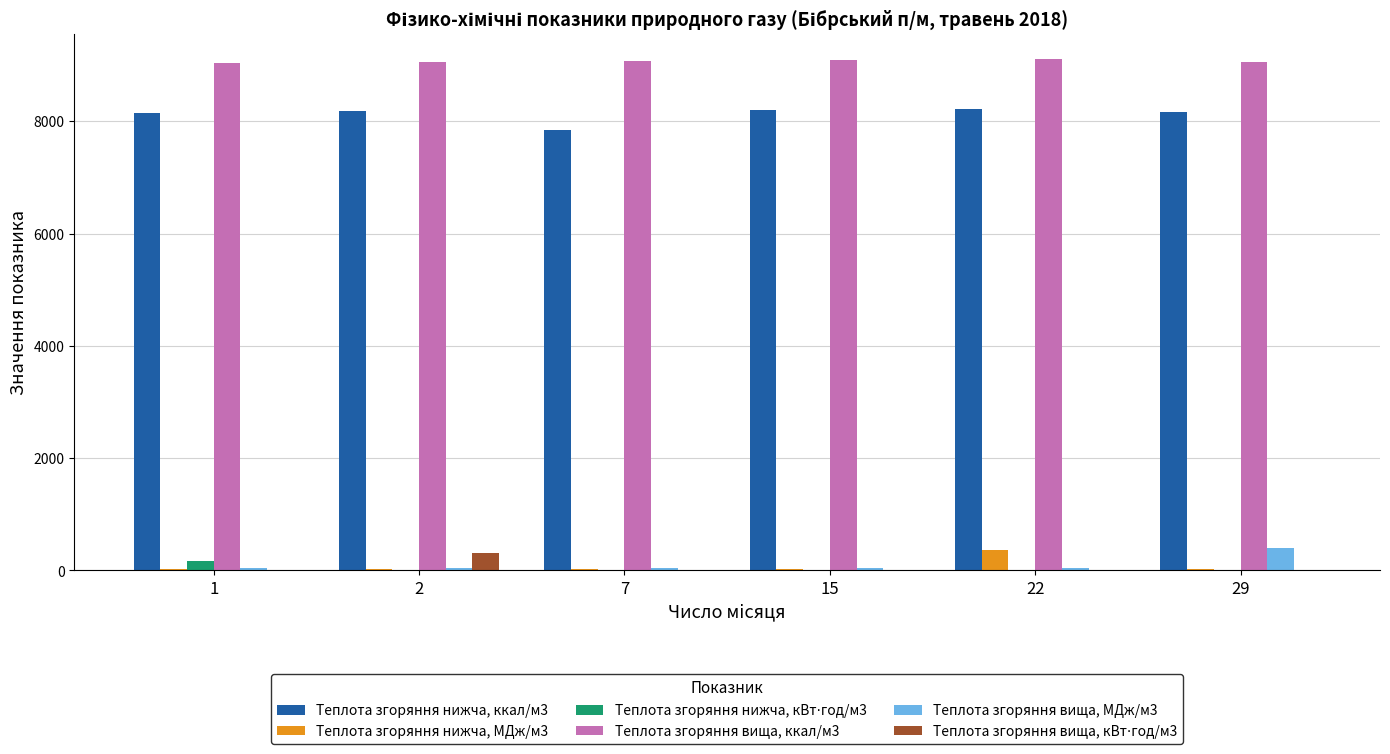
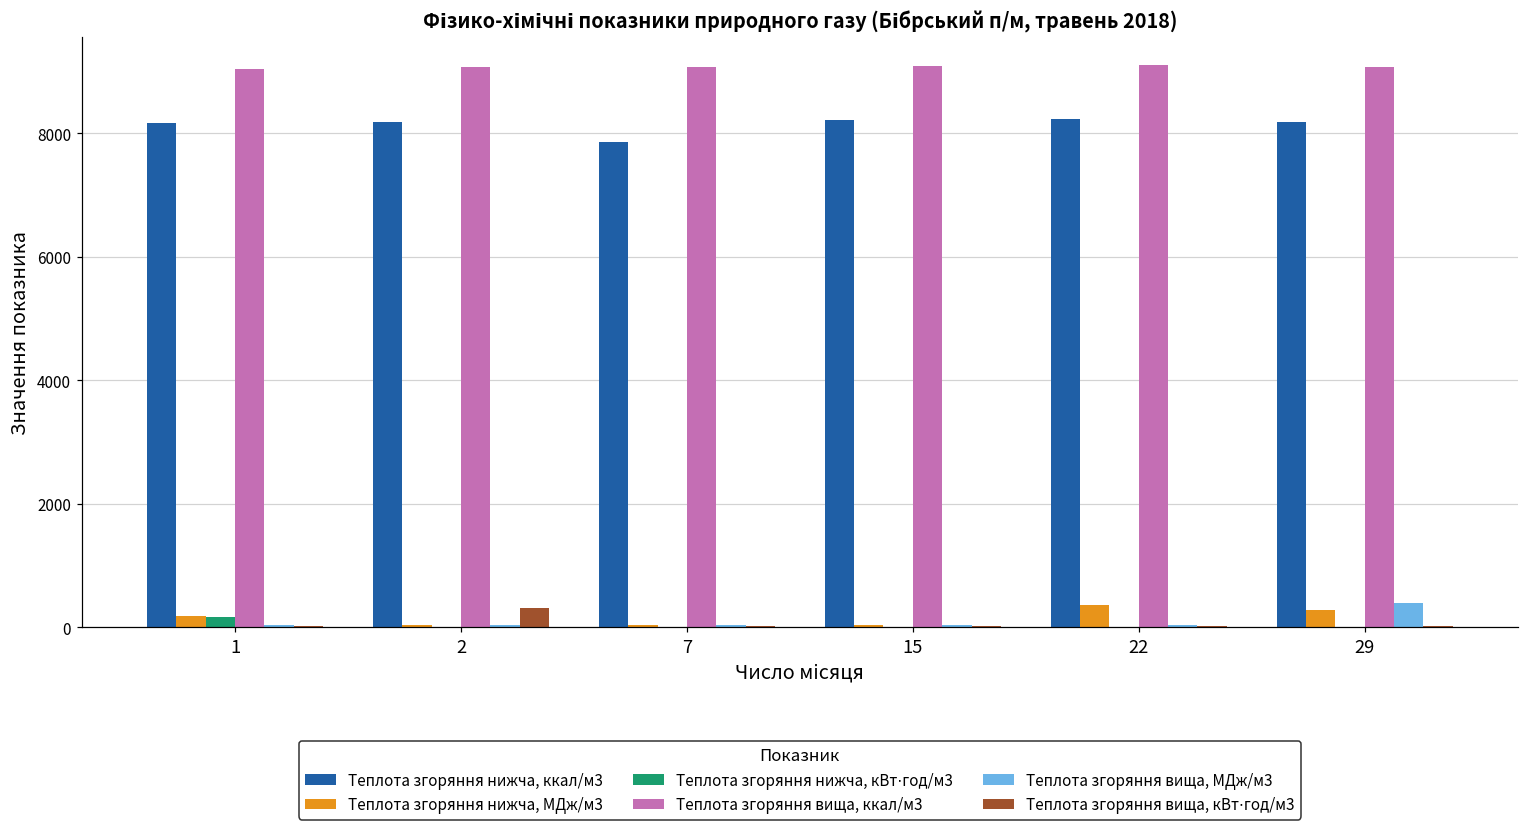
Теплота згоряння нижча, МДж/м3, 1: 0 -> 200
Теплота згоряння нижча, МДж/м3, 29: 0 -> 300
